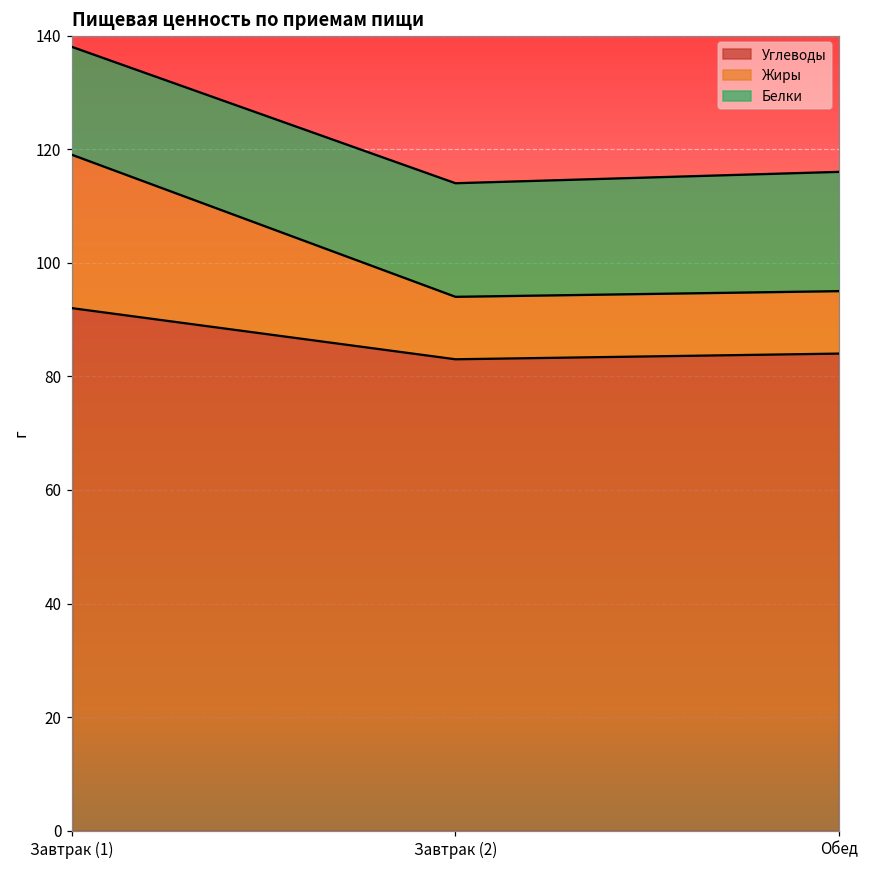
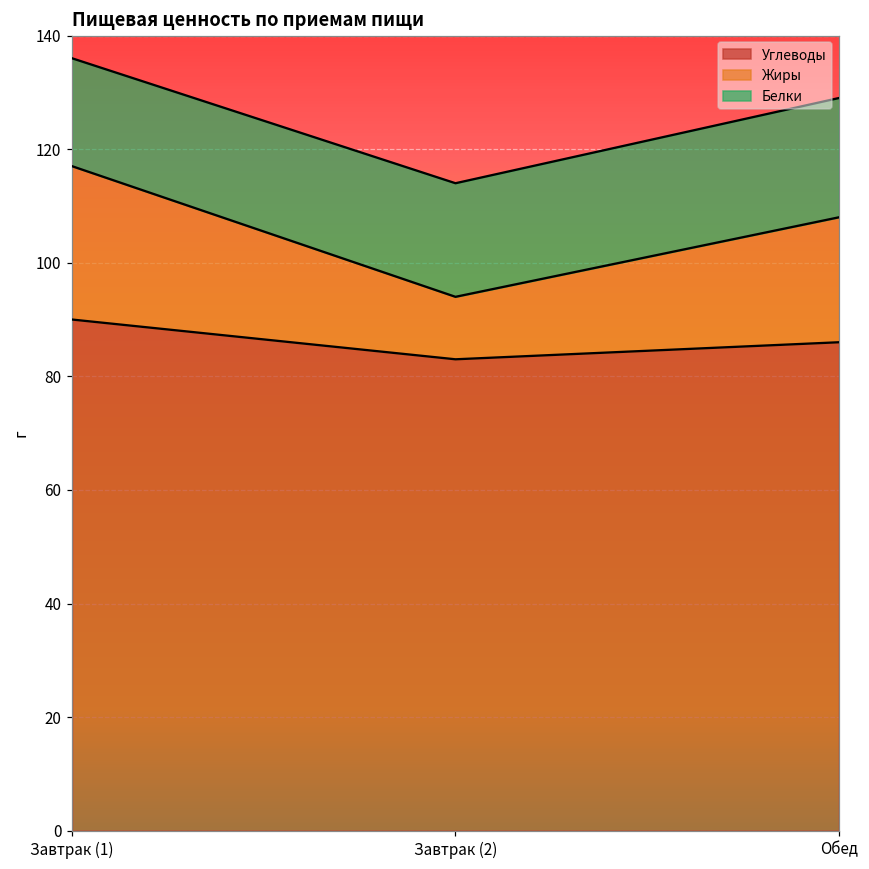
Углеводы, Завтрак (1): 92 -> 90
Углеводы, Обед: 84 -> 86
Жиры, Обед: 11 -> 22
